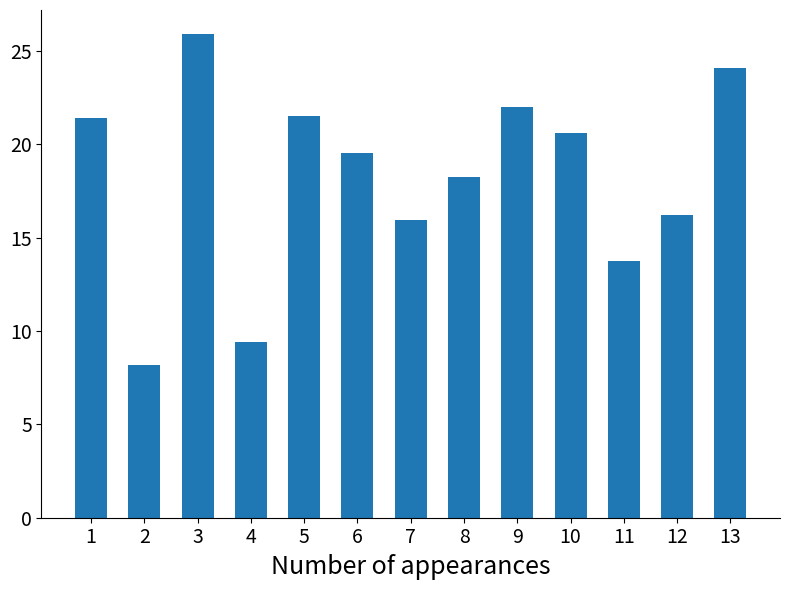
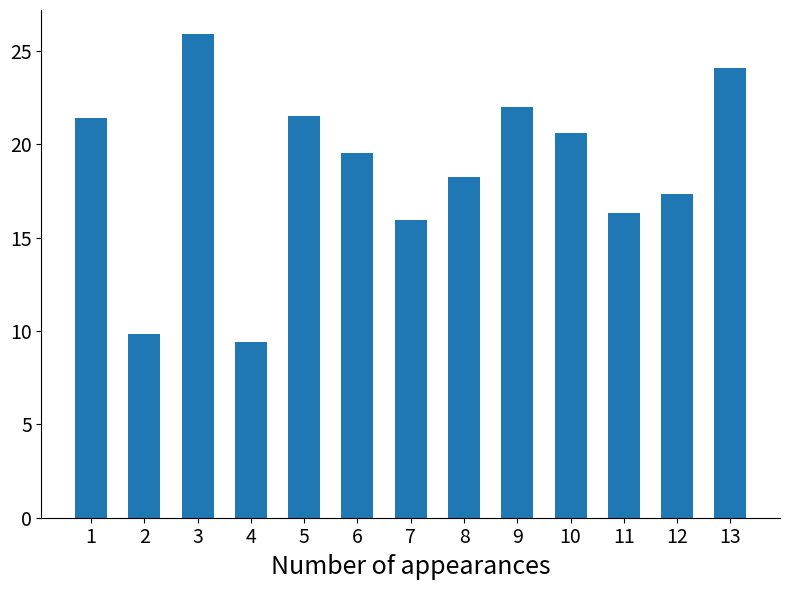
2: 8.2 -> 9.8
11: 13.7 -> 16.3
12: 16.2 -> 17.3
